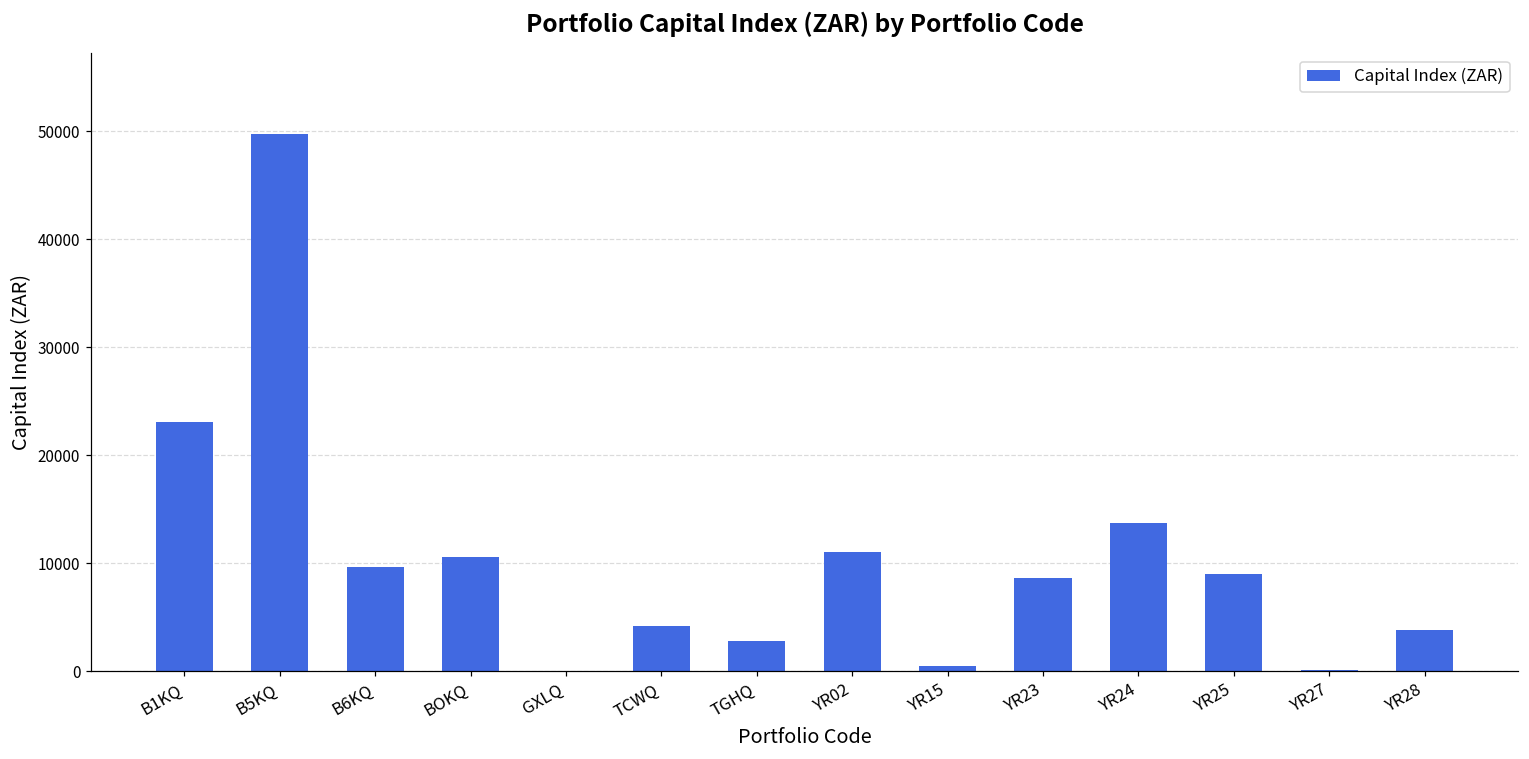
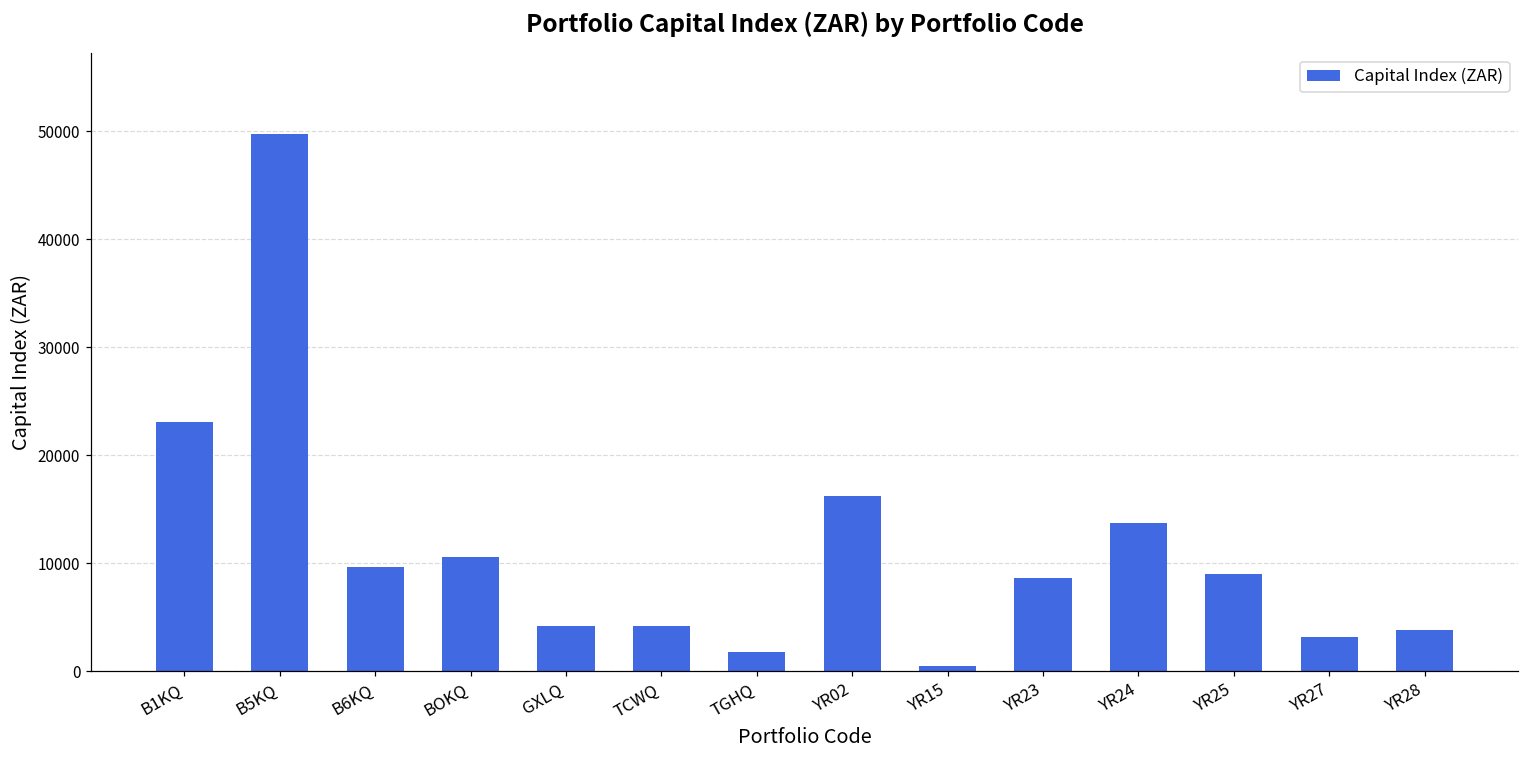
GXLQ: 0 -> 4000
TGHQ: 3000 -> 2000
YR02: 11000 -> 16000
YR27: 0 -> 3000
